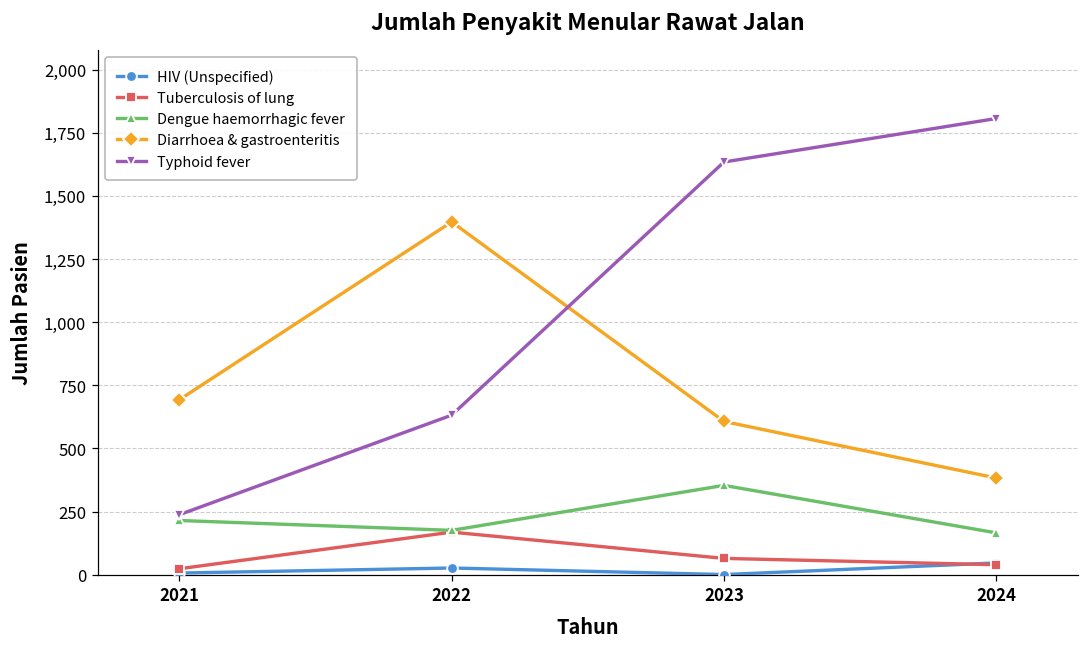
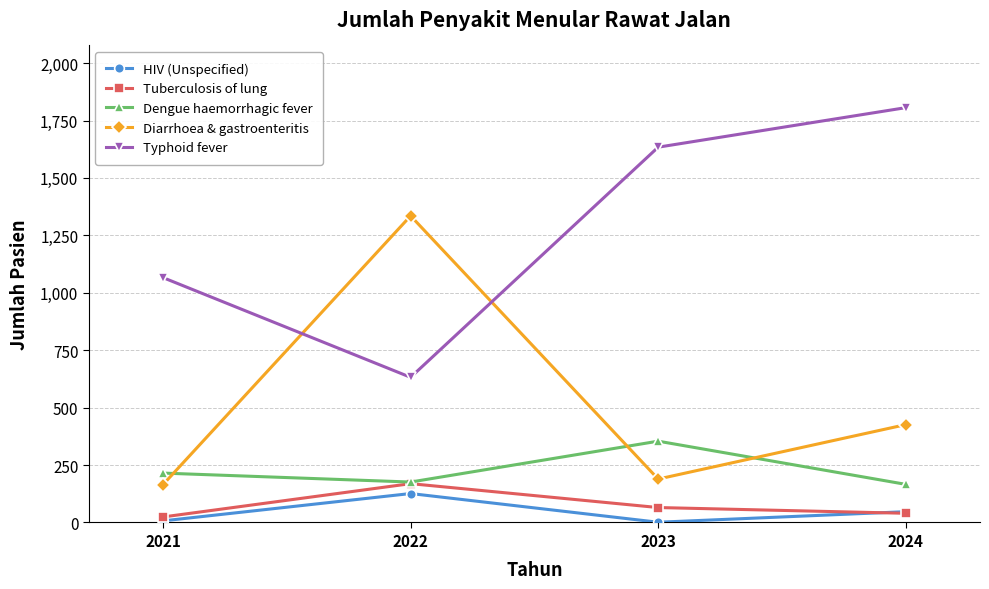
Diarrhoea & gastroenteritis, 2021: 690 -> 170
Typhoid fever, 2021: 240 -> 1,070
HIV (Unspecified), 2022: 30 -> 130
Diarrhoea & gastroenteritis, 2022: 1,400 -> 1,340
Diarrhoea & gastroenteritis, 2023: 610 -> 190
Diarrhoea & gastroenteritis, 2024: 380 -> 430
